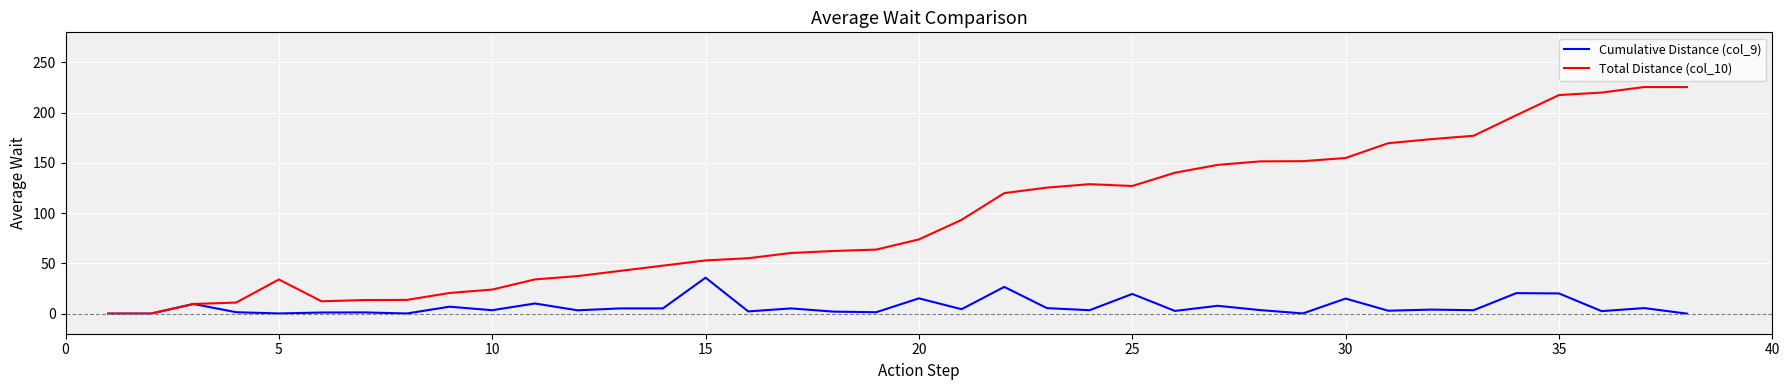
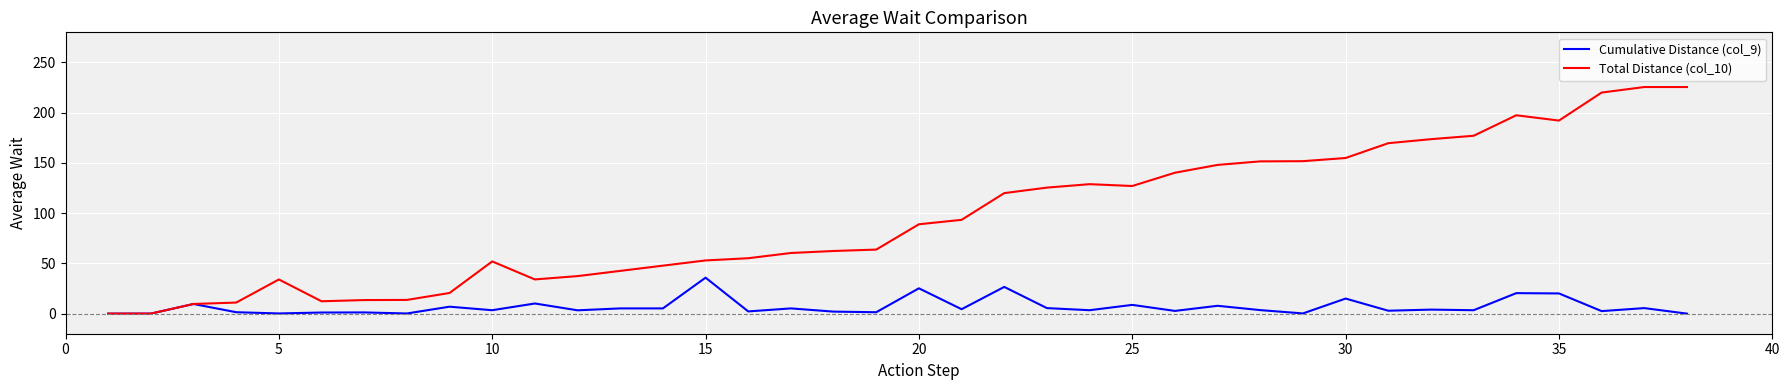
Total Distance (col_10), 10: 24 -> 52
Cumulative Distance (col_9), 20: 15 -> 25
Total Distance (col_10), 20: 74 -> 89
Cumulative Distance (col_9), 25: 20 -> 9
Total Distance (col_10), 35: 218 -> 192
